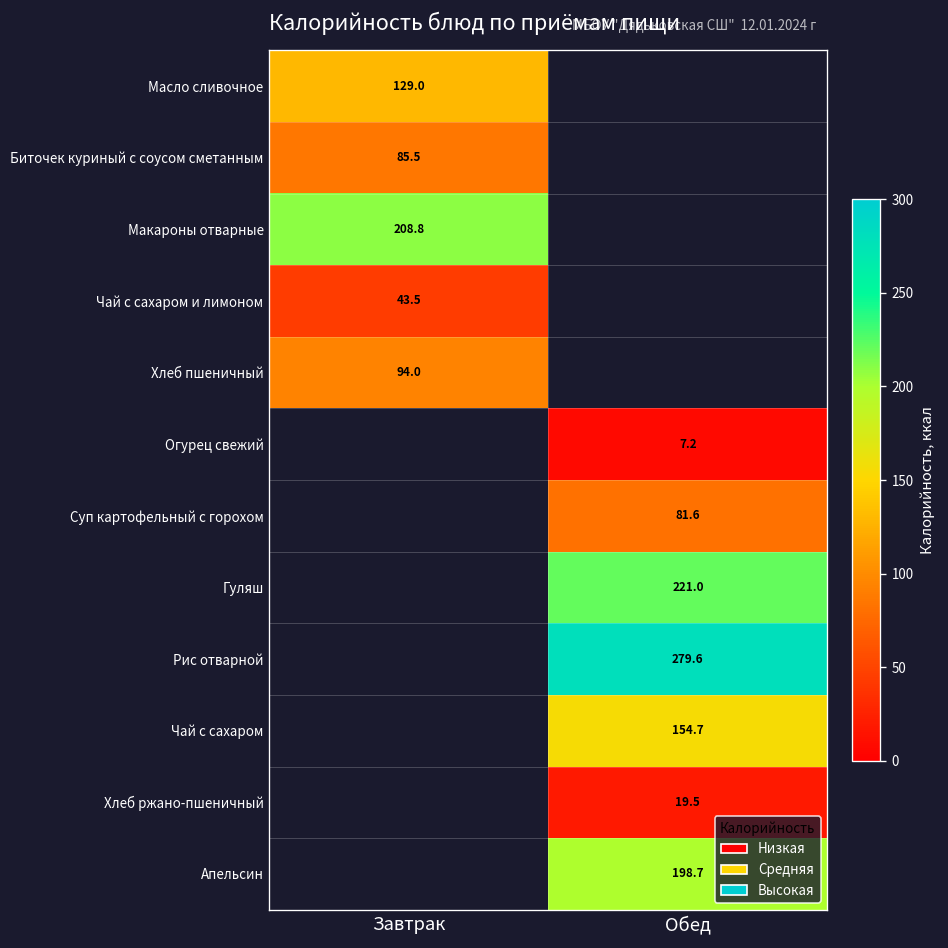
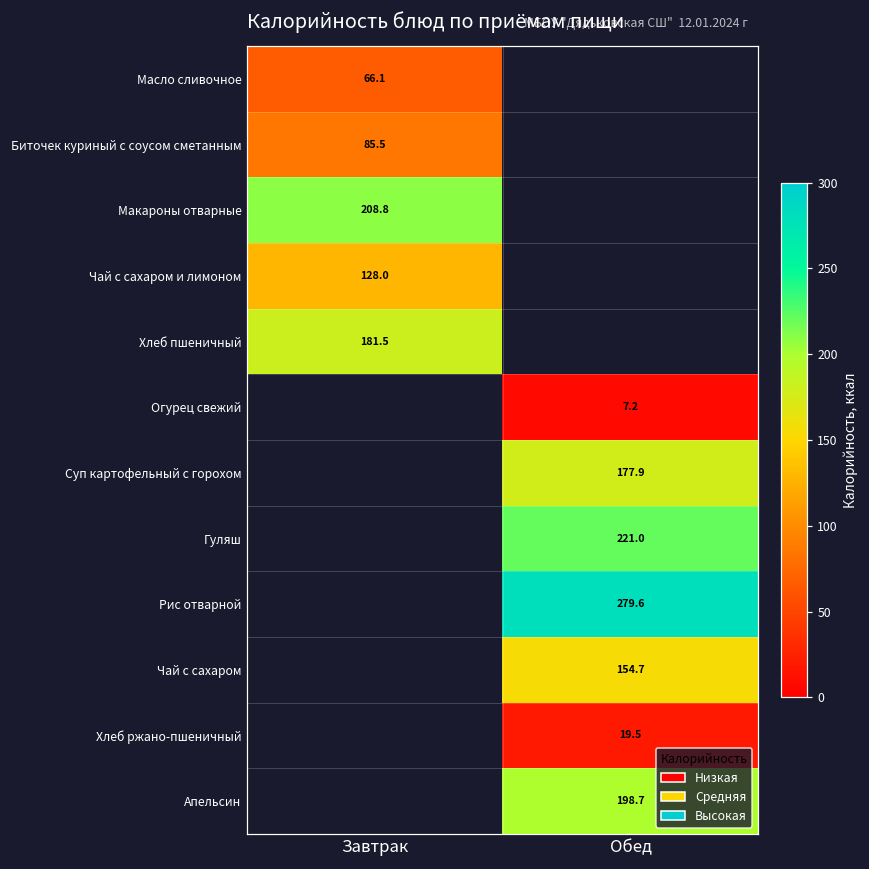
Масло сливочное, Завтрак: 129.0 -> 66.1
Чай с сахаром и лимоном, Завтрак: 43.5 -> 128.0
Хлеб пшеничный, Завтрак: 94.0 -> 181.5
Суп картофельный с горохом, Обед: 81.6 -> 177.9
